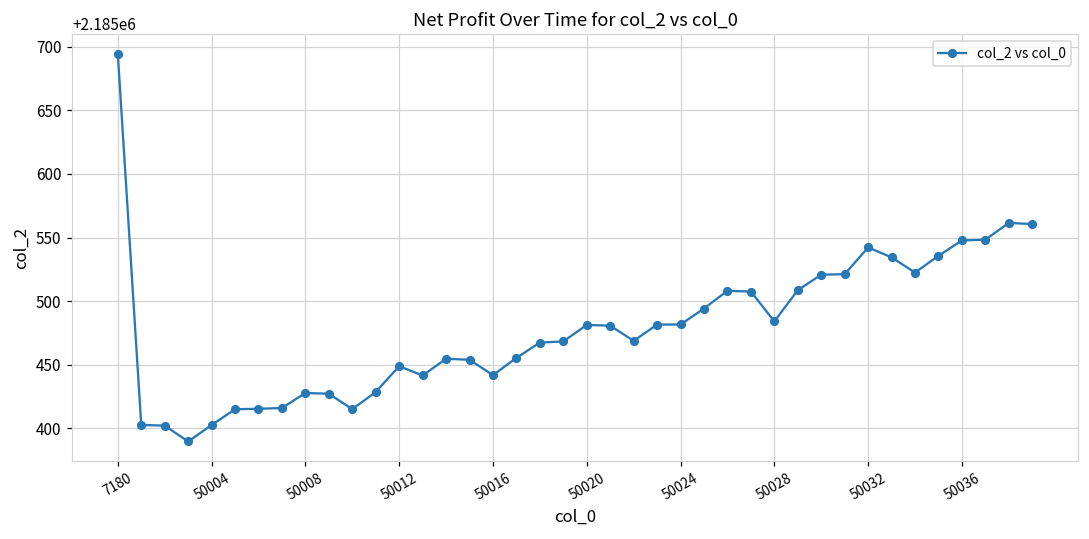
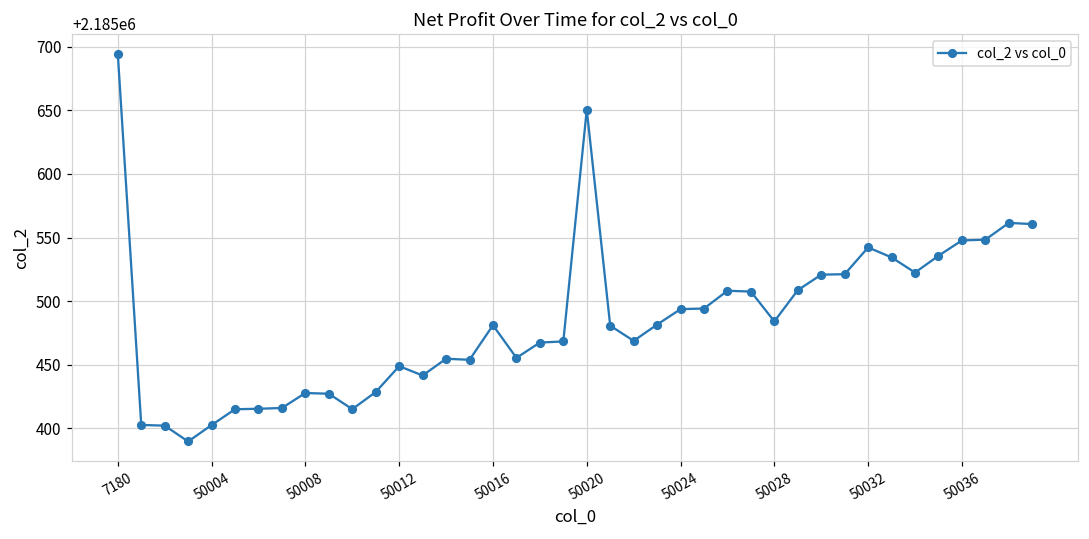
50016: 2185442 -> 2185481
50020: 2185481 -> 2185651
50024: 2185482 -> 2185494
